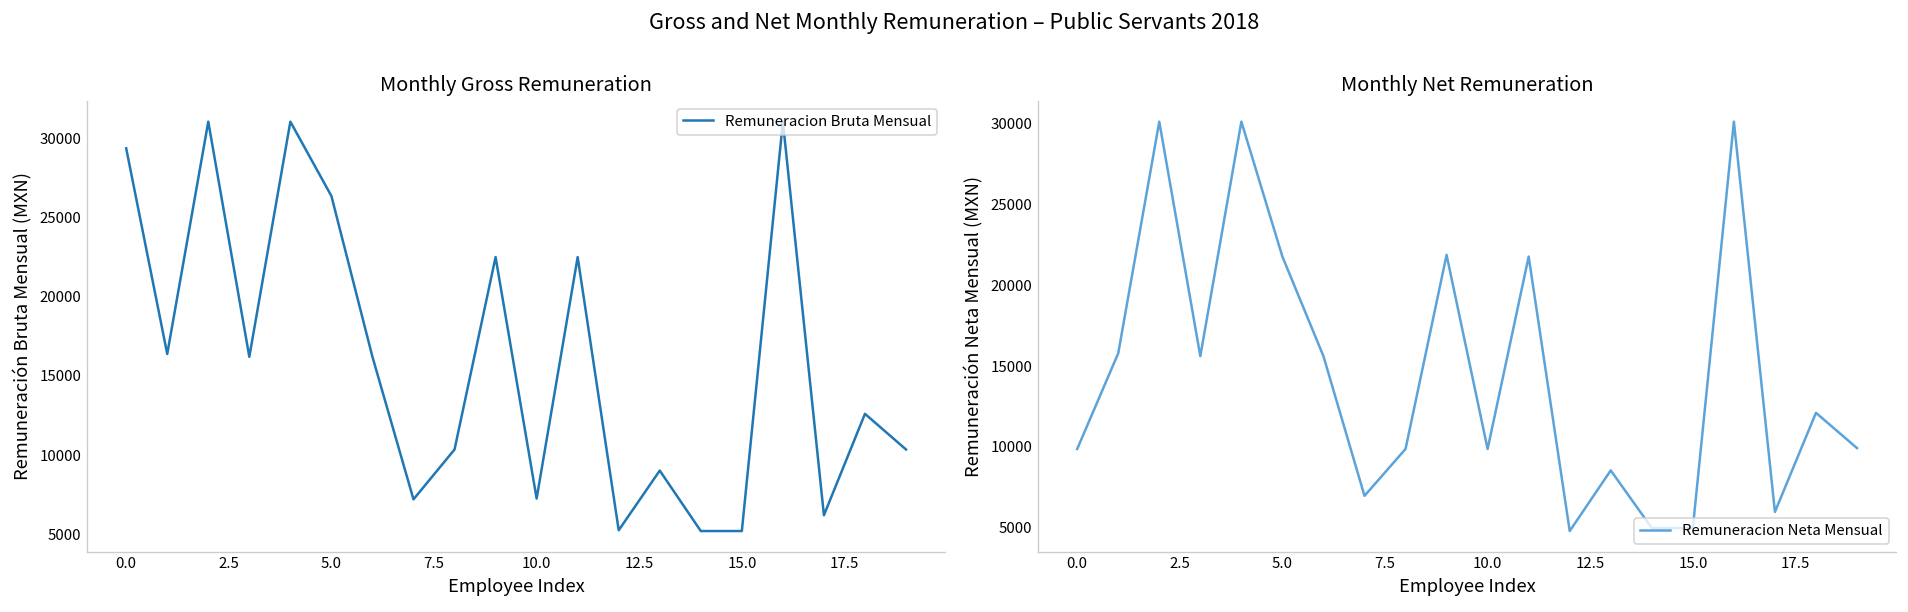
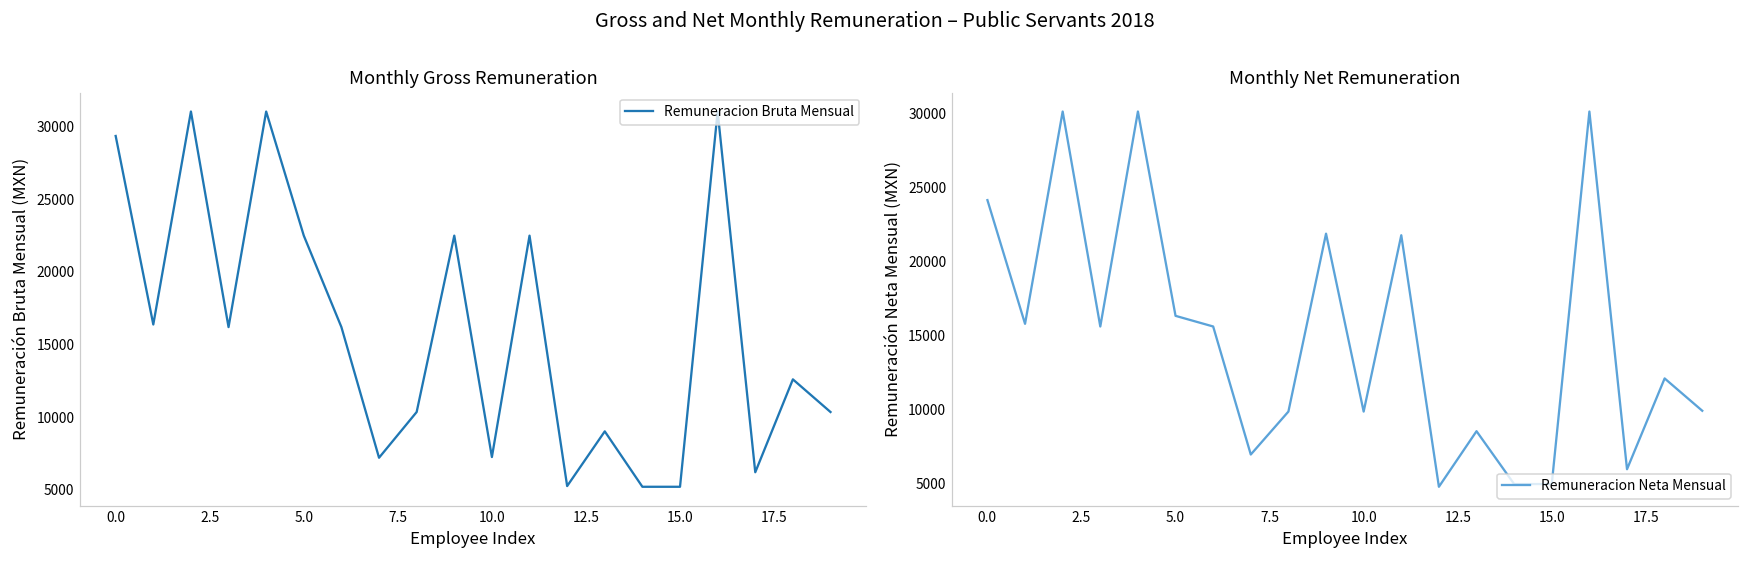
Monthly Gross Remuneration, 5.0: 26400 -> 22500
Monthly Net Remuneration, 0.0: 9900 -> 24200
Monthly Net Remuneration, 5.0: 21800 -> 16300
